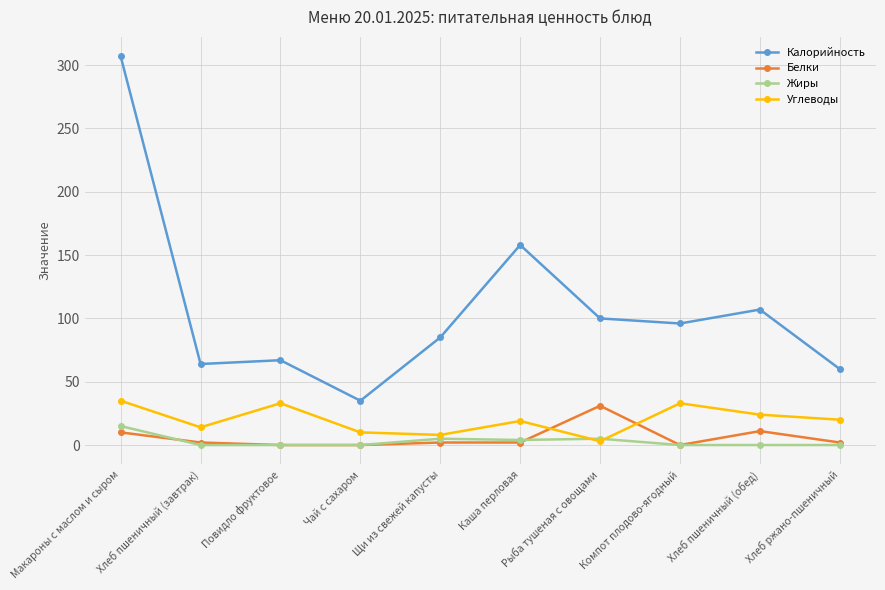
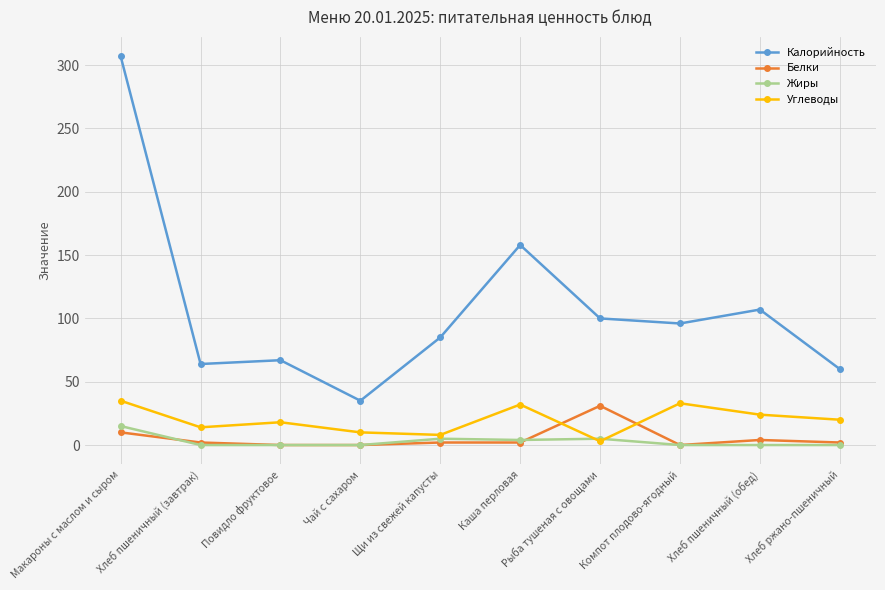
Углеводы, Повидло фруктовое: 33 -> 18
Углеводы, Каша перловая: 19 -> 32
Белки, Хлеб пшеничный (обед): 11 -> 4
